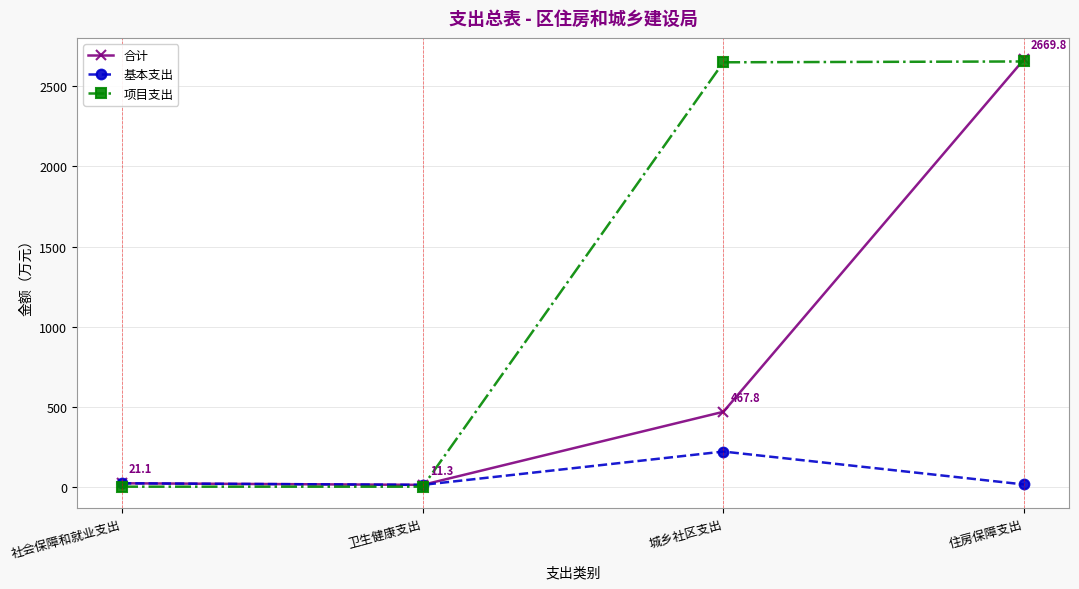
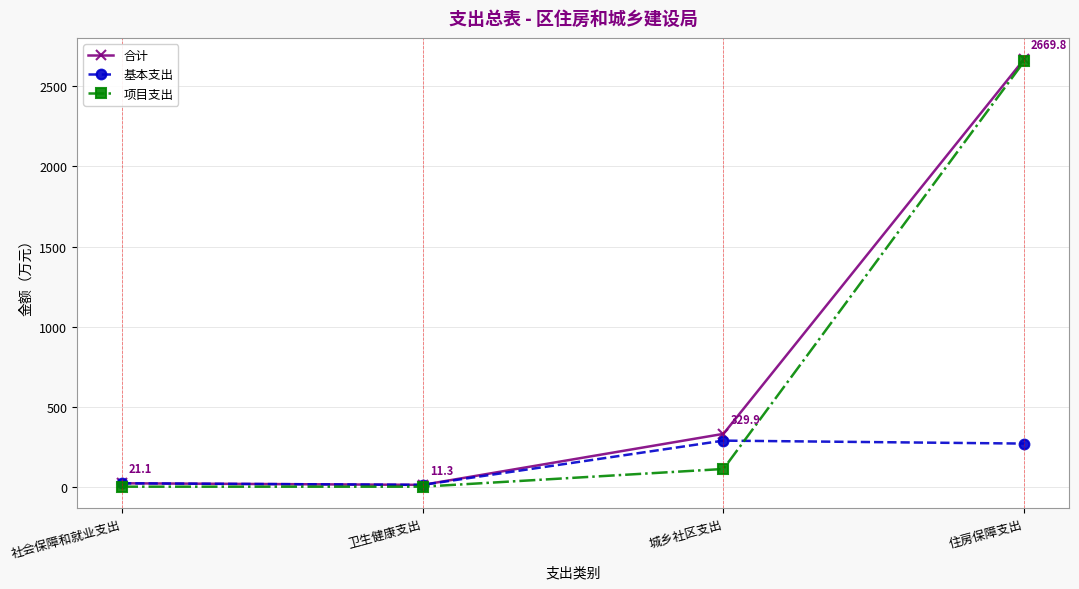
合计, 城乡社区支出: 467.8 -> 329.9
基本支出, 城乡社区支出: 220 -> 290
项目支出, 城乡社区支出: 2650 -> 110
基本支出, 住房保障支出: 10 -> 270
